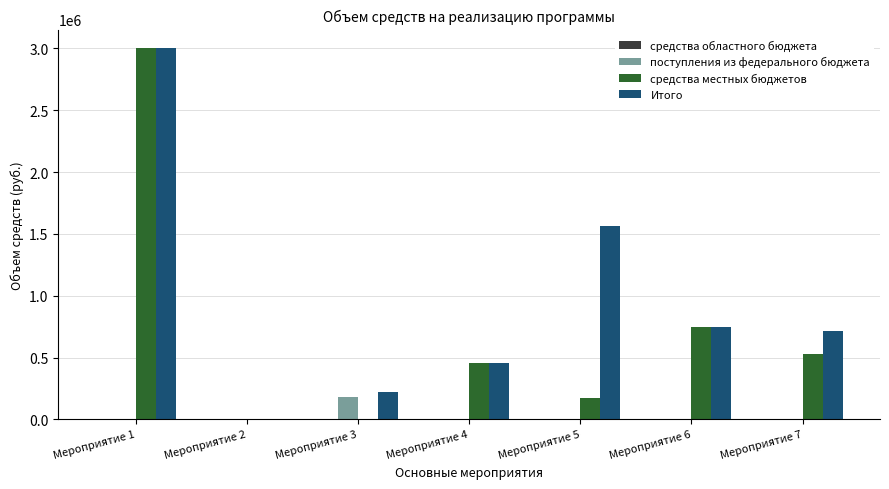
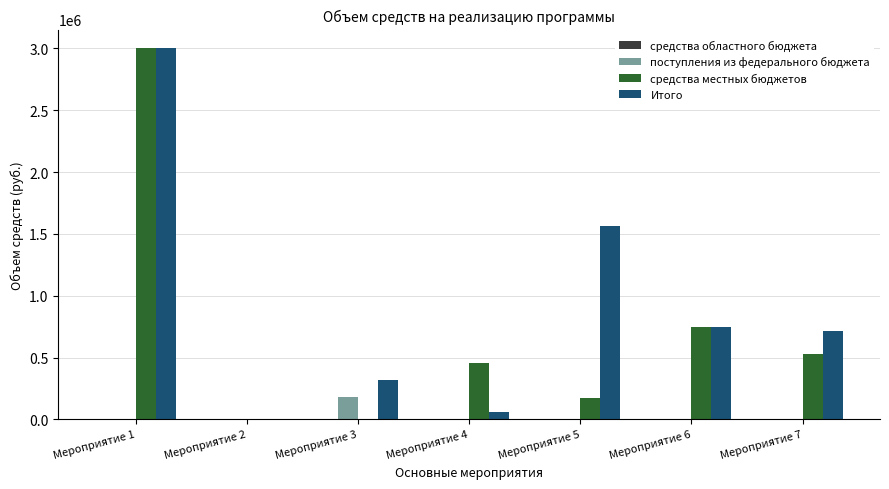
Итого, Мероприятие 3: 220000 -> 320000
Итого, Мероприятие 4: 460000 -> 60000
